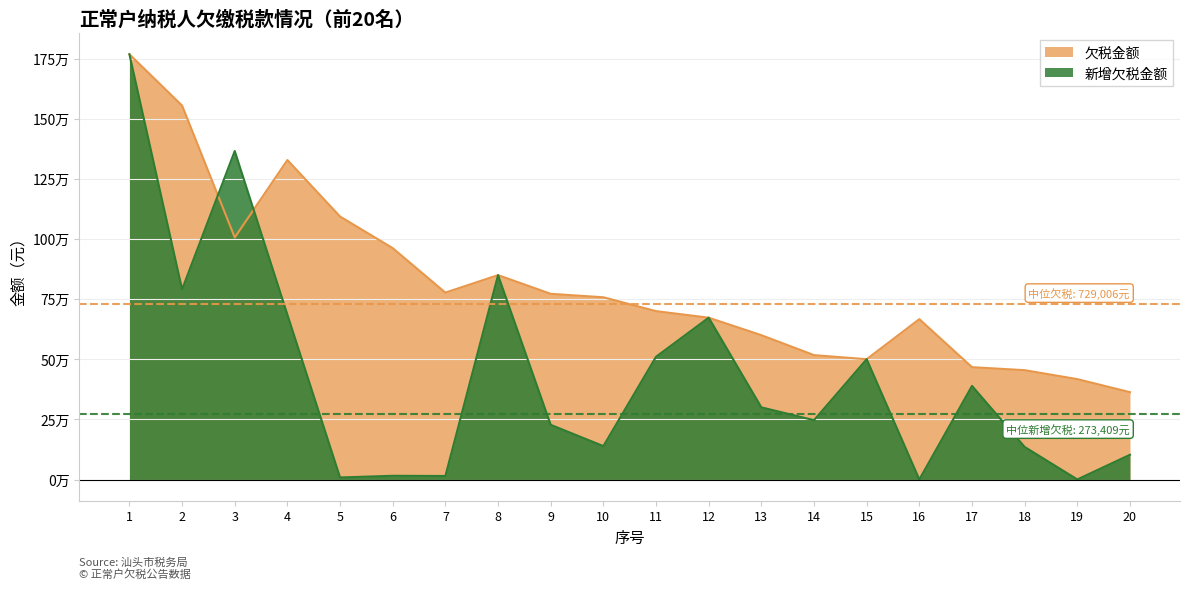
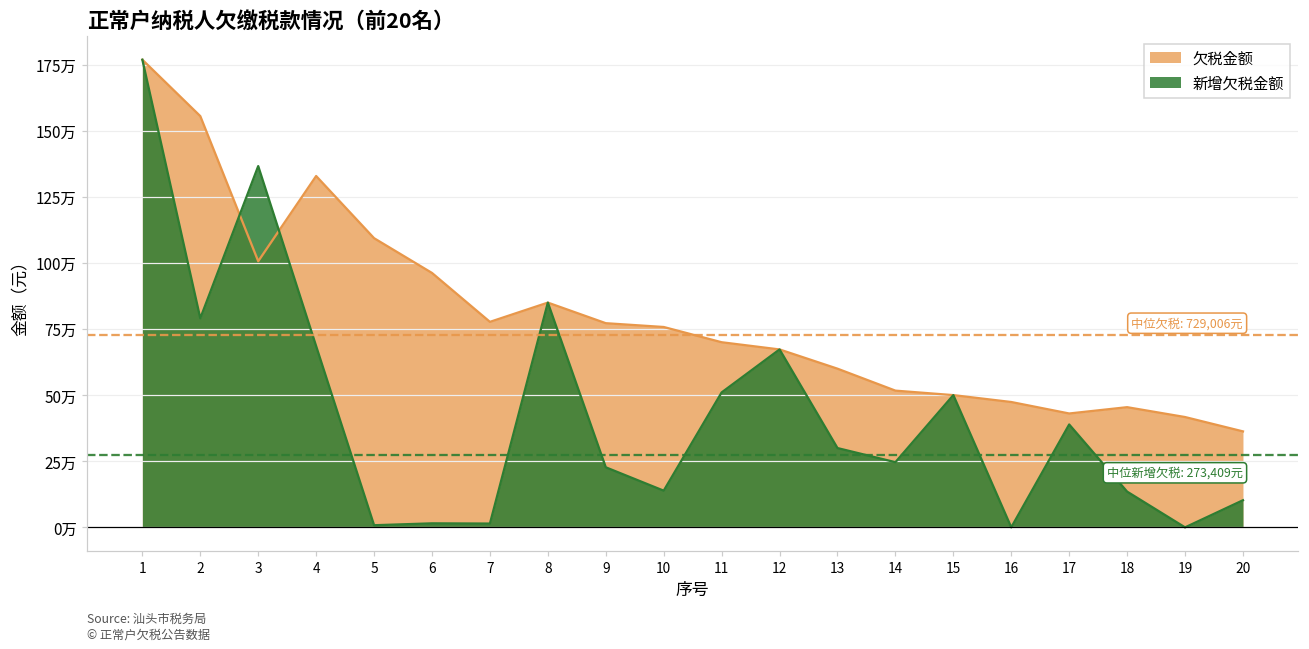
欠税金额, 16: 67万 -> 47万
欠税金额, 17: 47万 -> 43万
